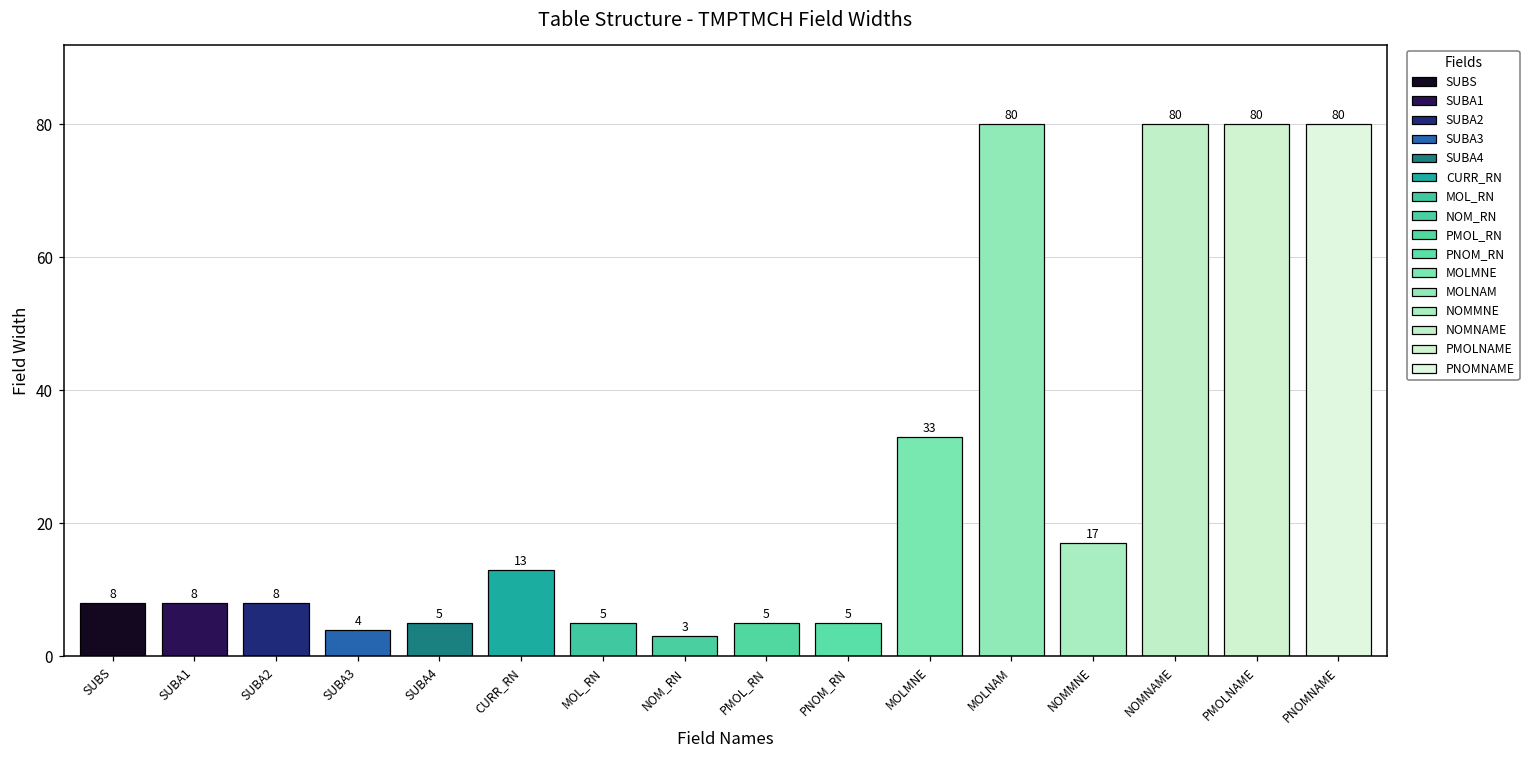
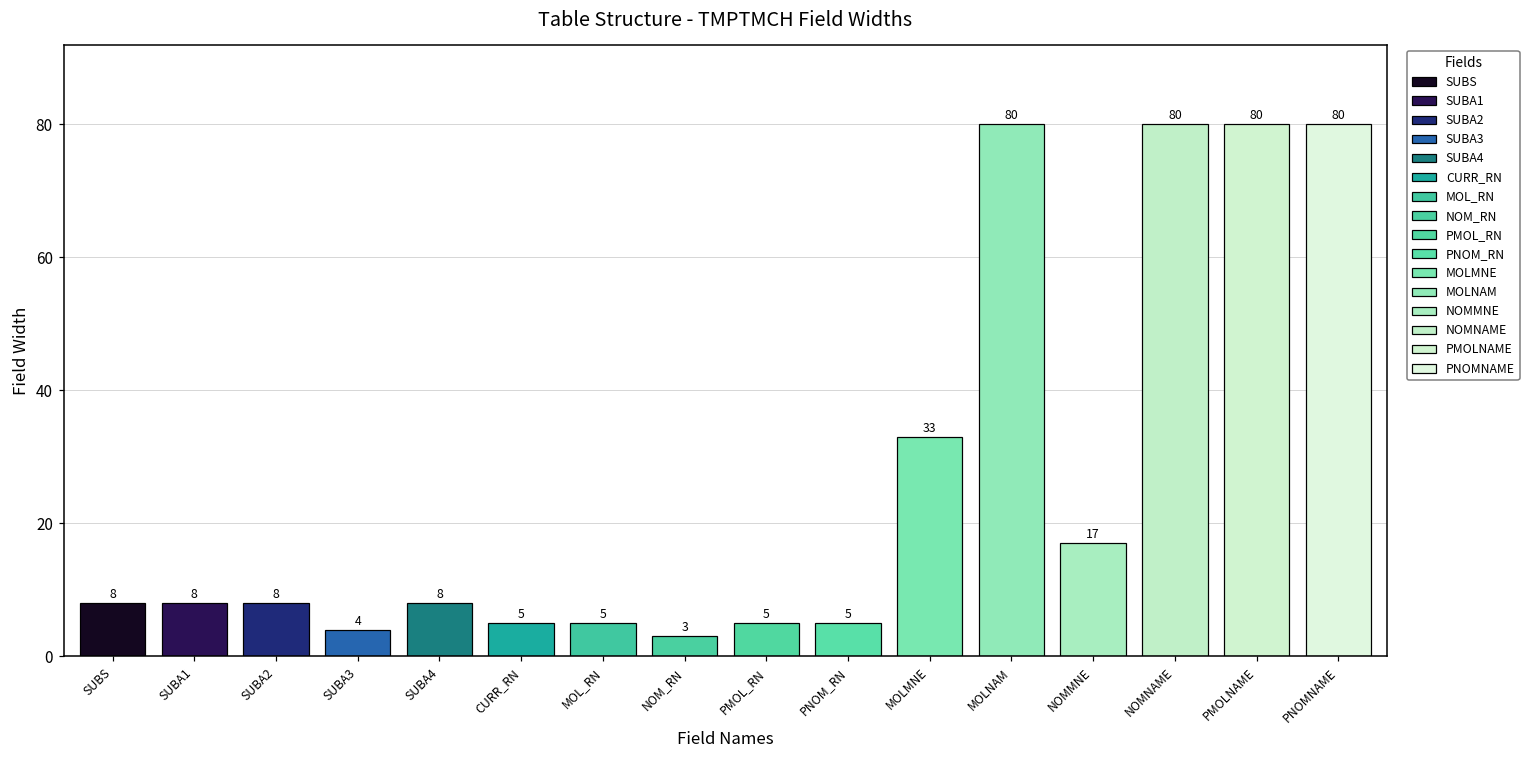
SUBA4: 5 -> 8
CURR_RN: 13 -> 5
